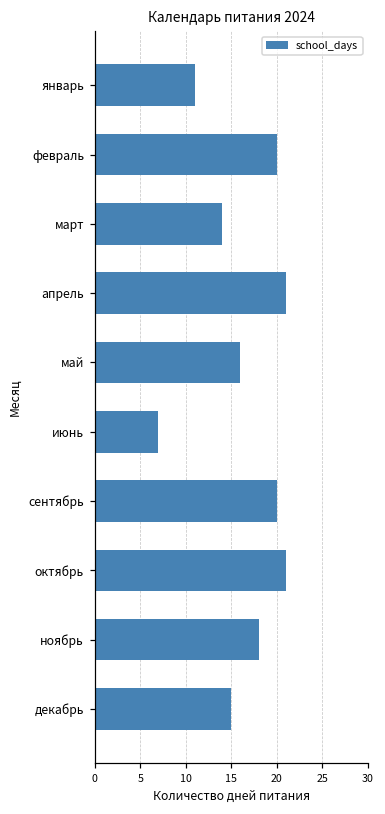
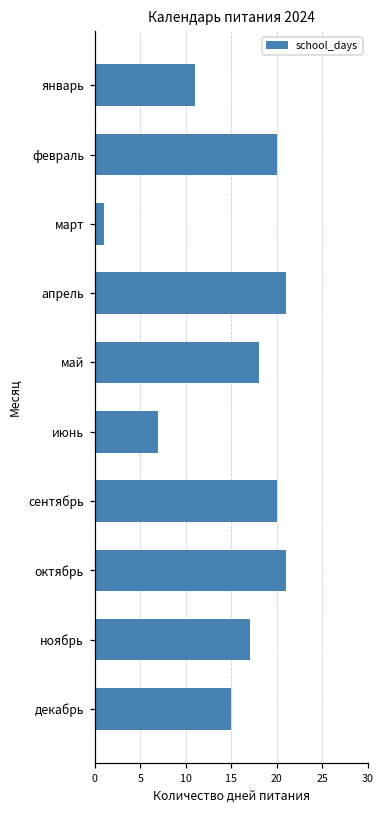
март: 14 -> 1
май: 16 -> 18
ноябрь: 18 -> 17
